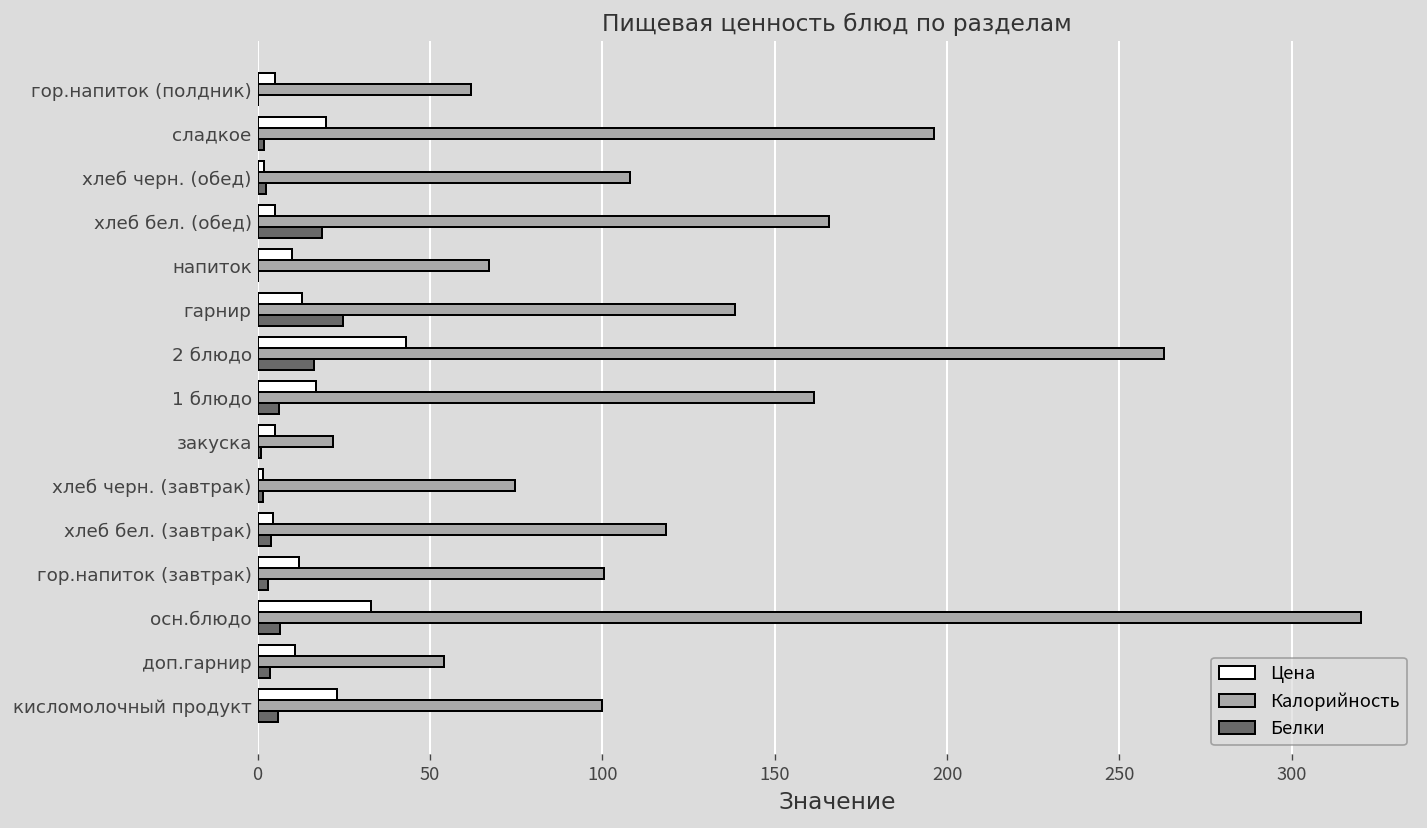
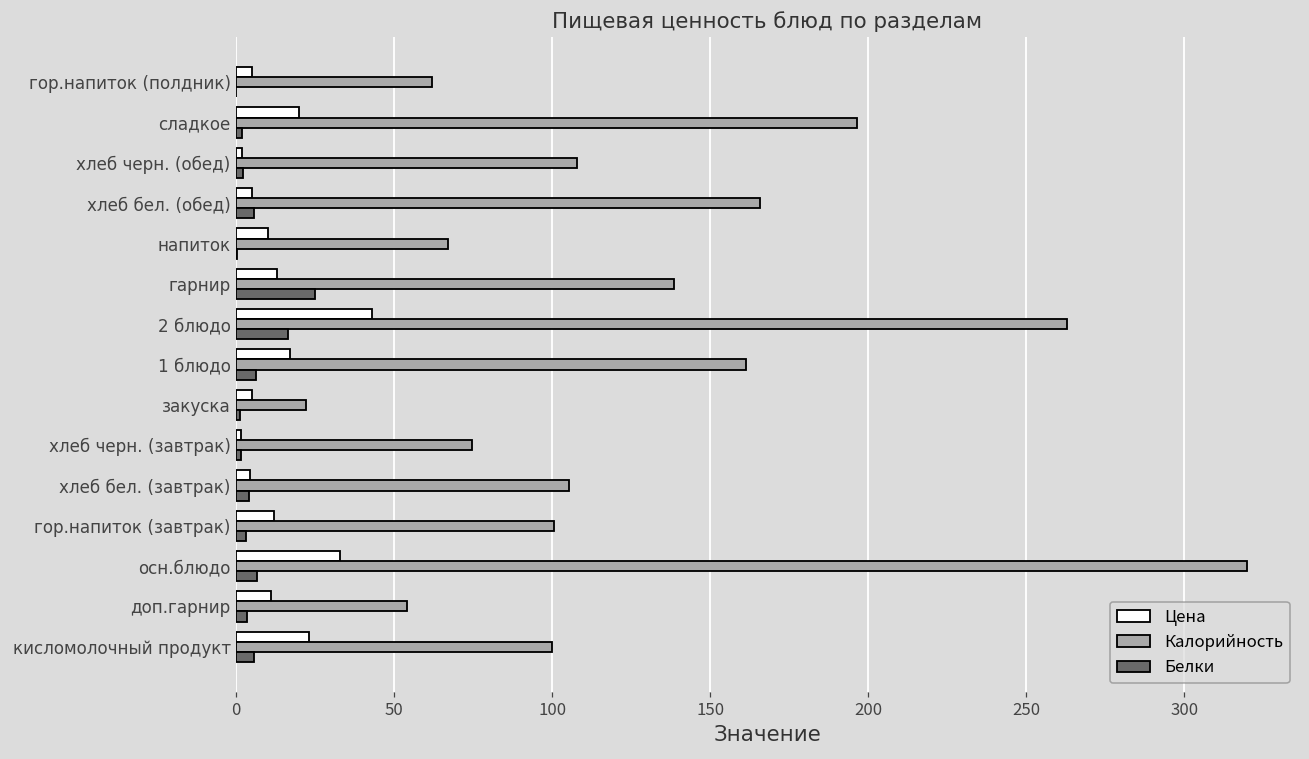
Белки, хлеб бел. (обед): 19 -> 6
Калорийность, хлеб бел. (завтрак): 118 -> 105
